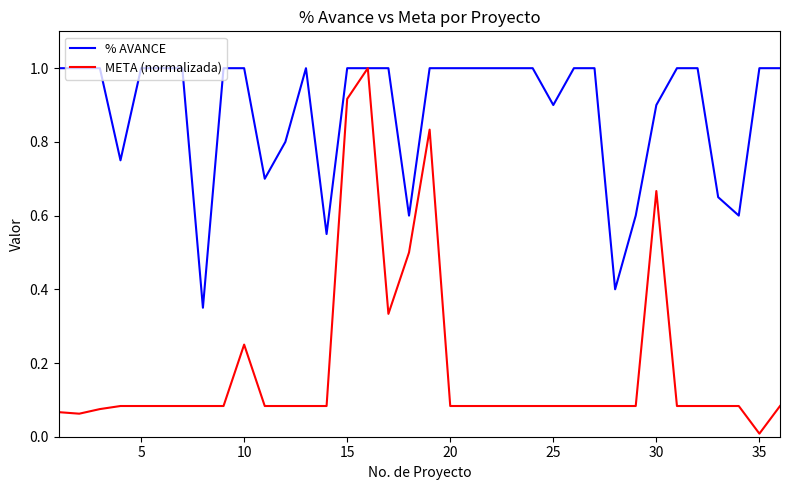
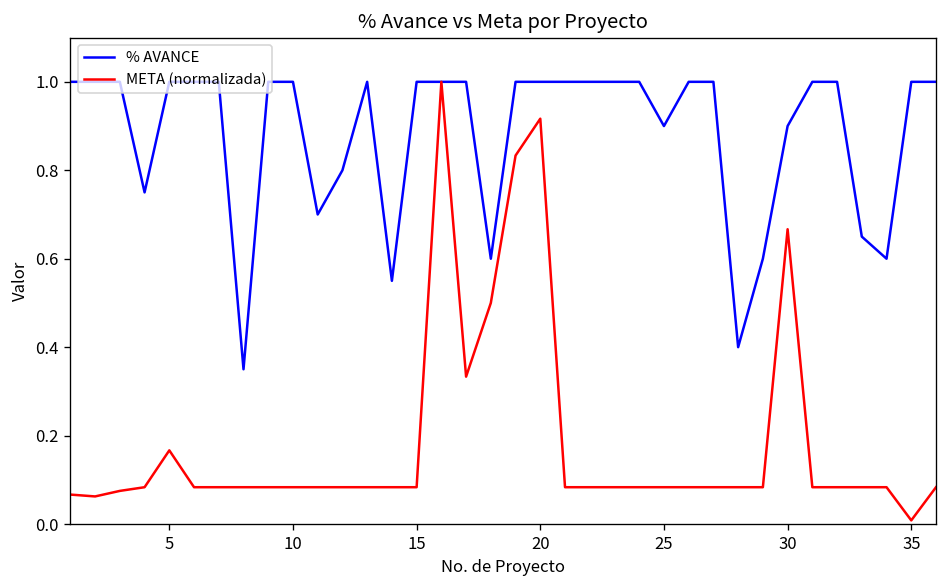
META (normalizada), 5: 0.08 -> 0.17
META (normalizada), 10: 0.25 -> 0.08
META (normalizada), 15: 0.92 -> 0.08
META (normalizada), 20: 0.08 -> 0.92
